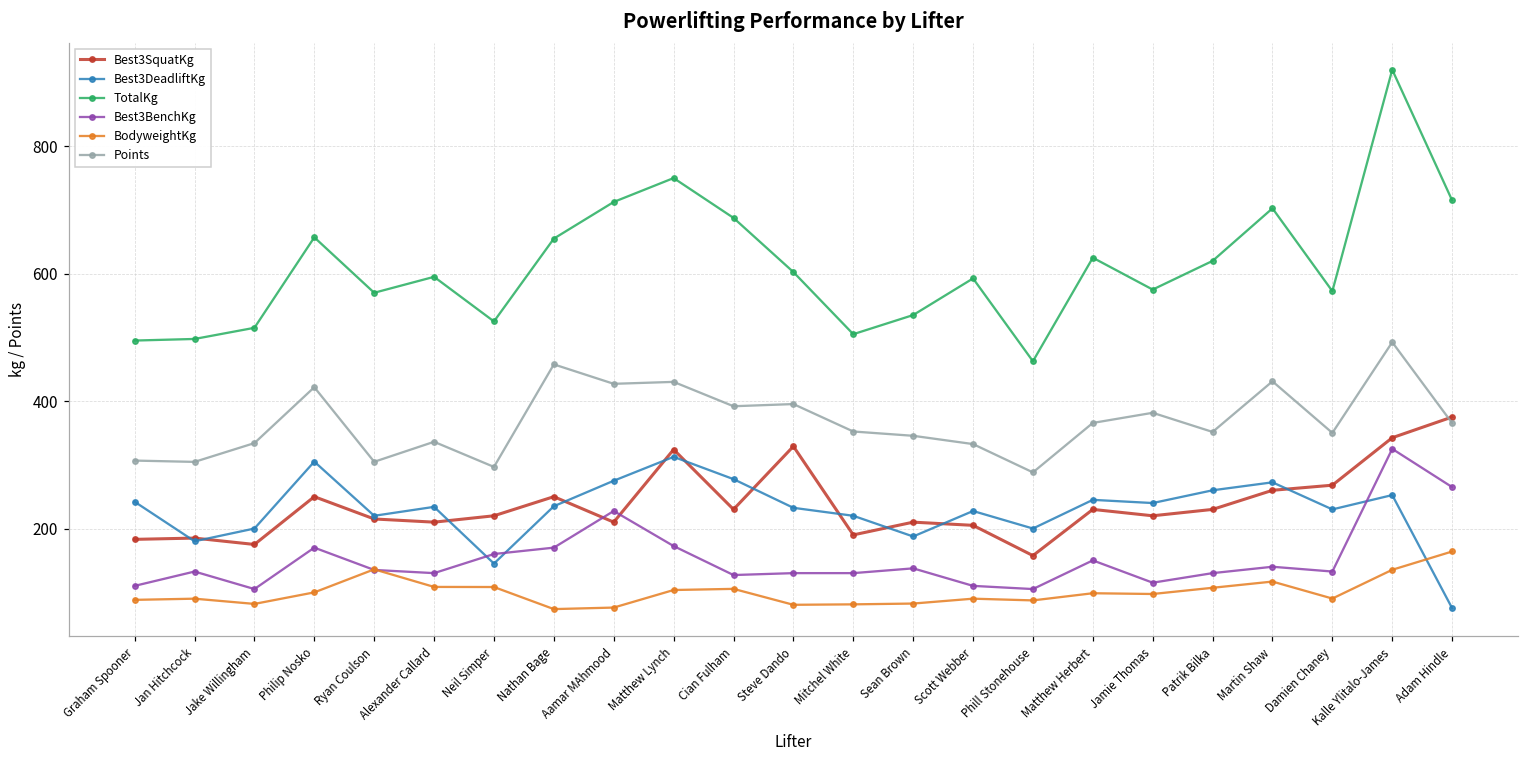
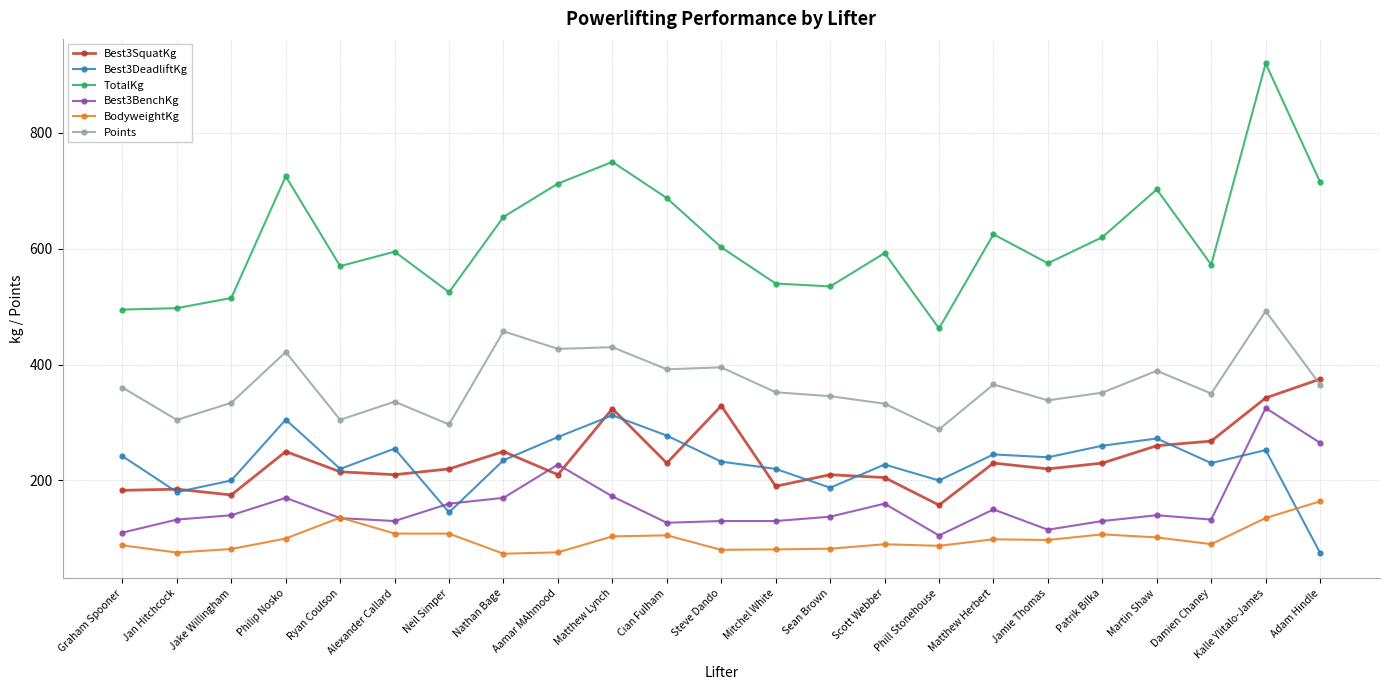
Points, Graham Spooner: 310 -> 360
BodyweightKg, Jan Hitchcock: 90 -> 80
Best3BenchKg, Jake Willingham: 110 -> 140
TotalKg, Philip Nosko: 660 -> 730
Best3DeadliftKg, Alexander Callard: 230 -> 260
TotalKg, Mitchel White: 510 -> 540
Best3BenchKg, Scott Webber: 110 -> 160
Points, Jamie Thomas: 380 -> 340
BodyweightKg, Martin Shaw: 120 -> 100
Points, Martin Shaw: 430 -> 390
